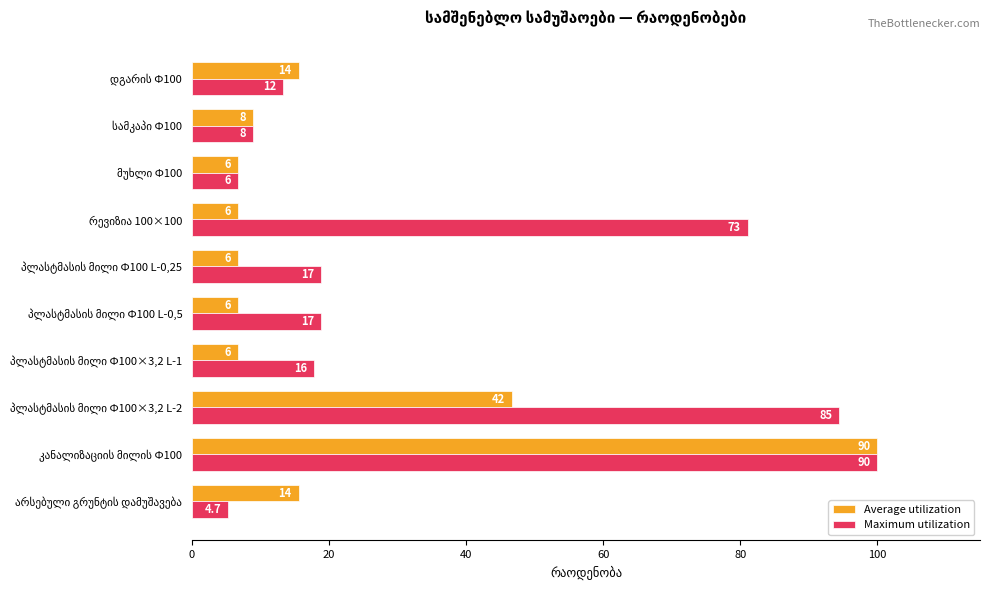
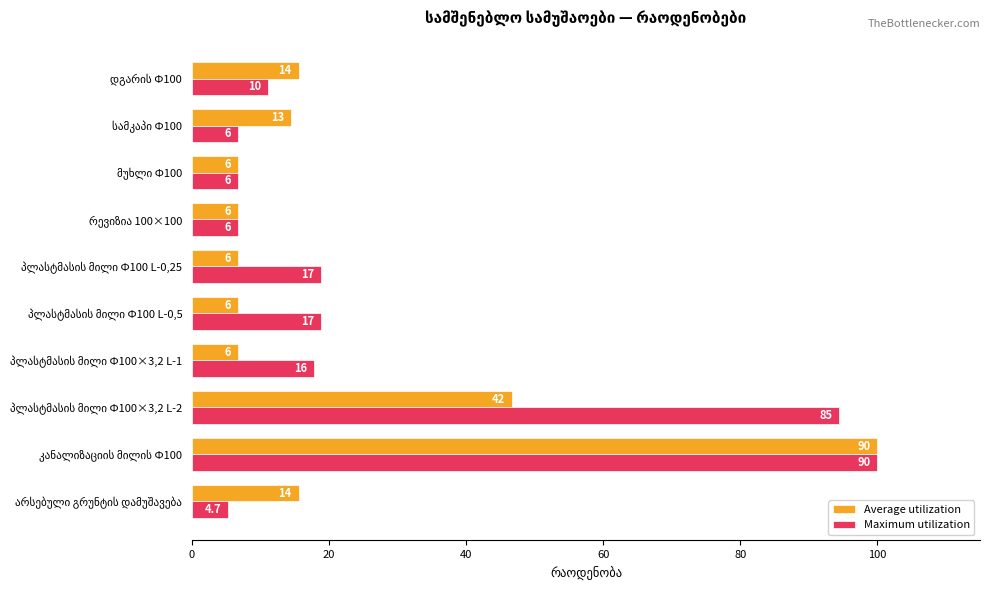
Maximum utilization, დგარის Ф100: 12 -> 10
Average utilization, სამკაპი Ф100: 8 -> 13
Maximum utilization, სამკაპი Ф100: 8 -> 6
Maximum utilization, რევიზია 100×100: 73 -> 6
